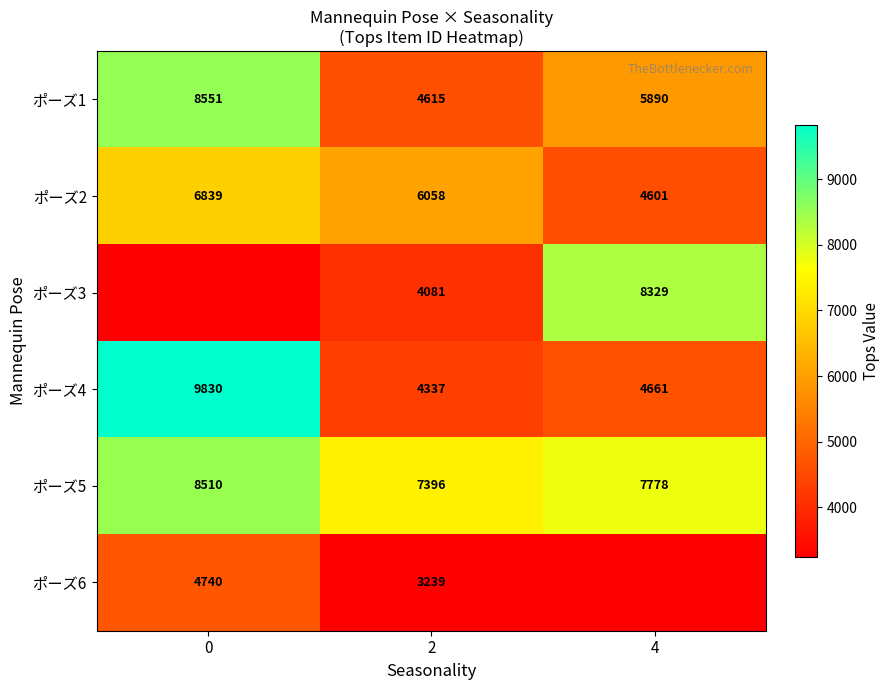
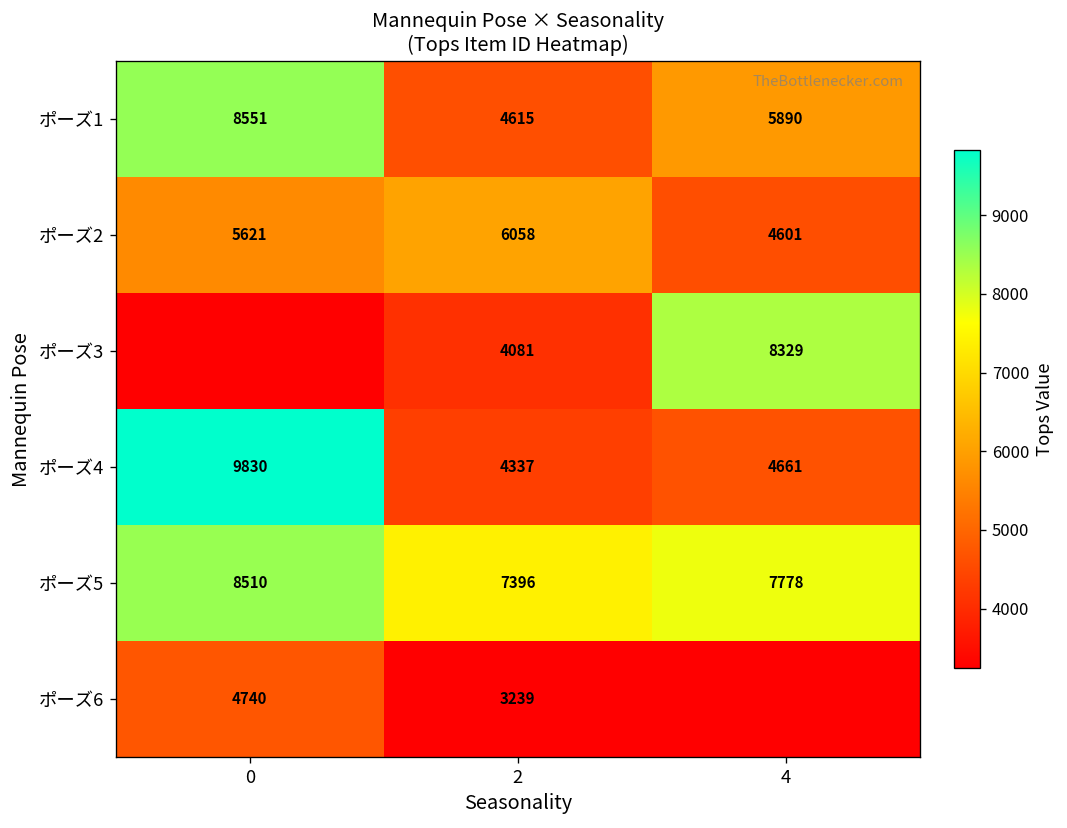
ポーズ2, 0: 6839 -> 5621
